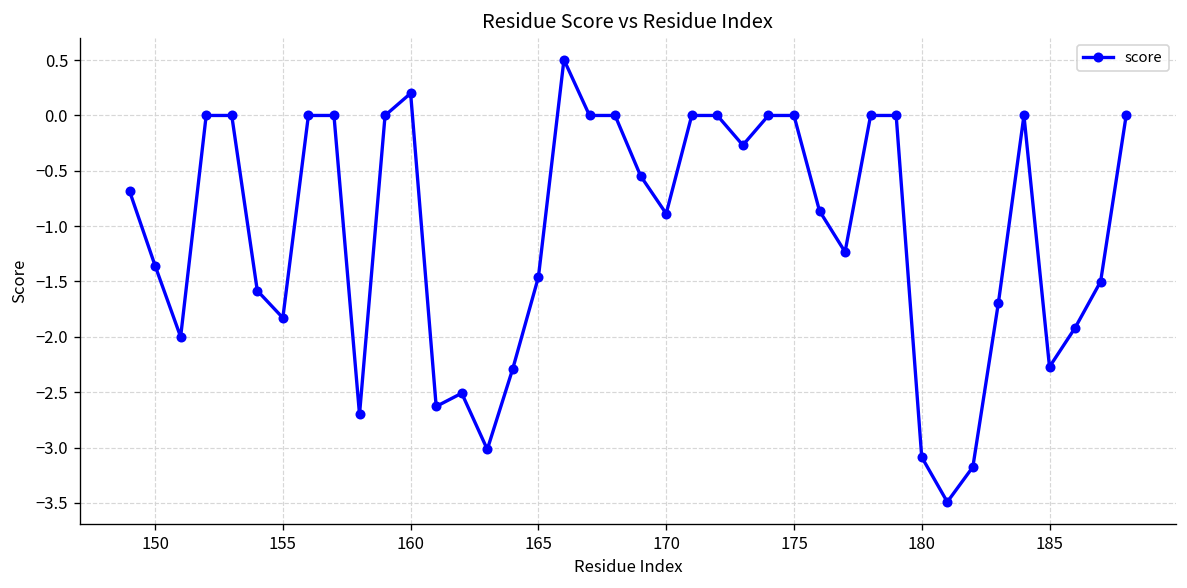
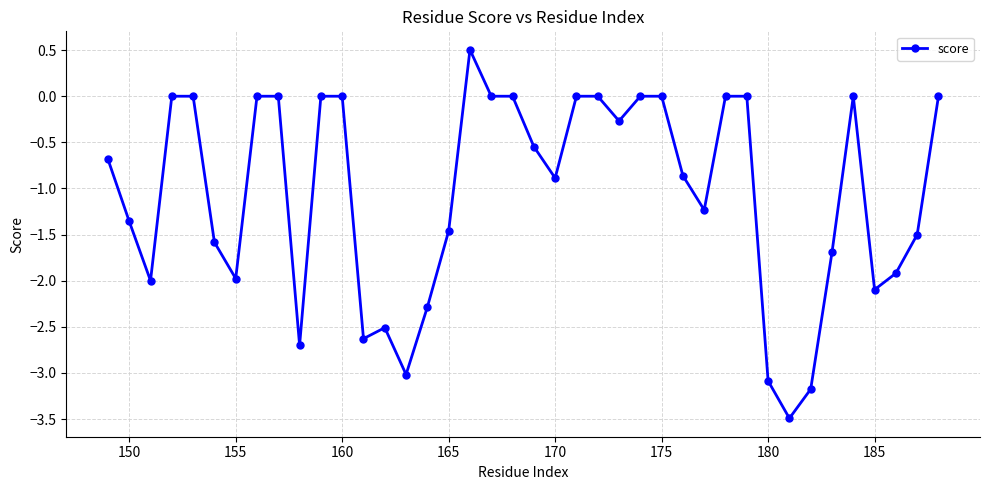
155: -1.8 -> -2.0
160: 0.2 -> 0.0
185: -2.3 -> -2.1
